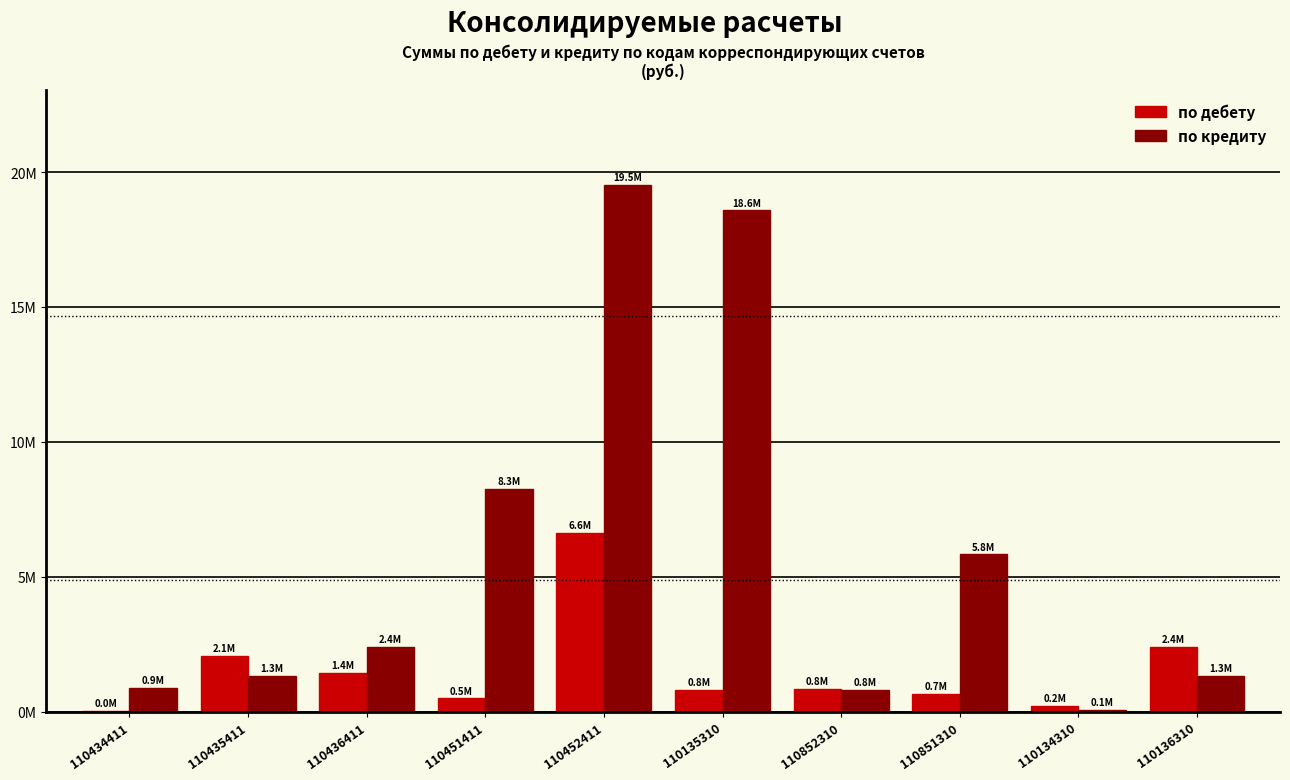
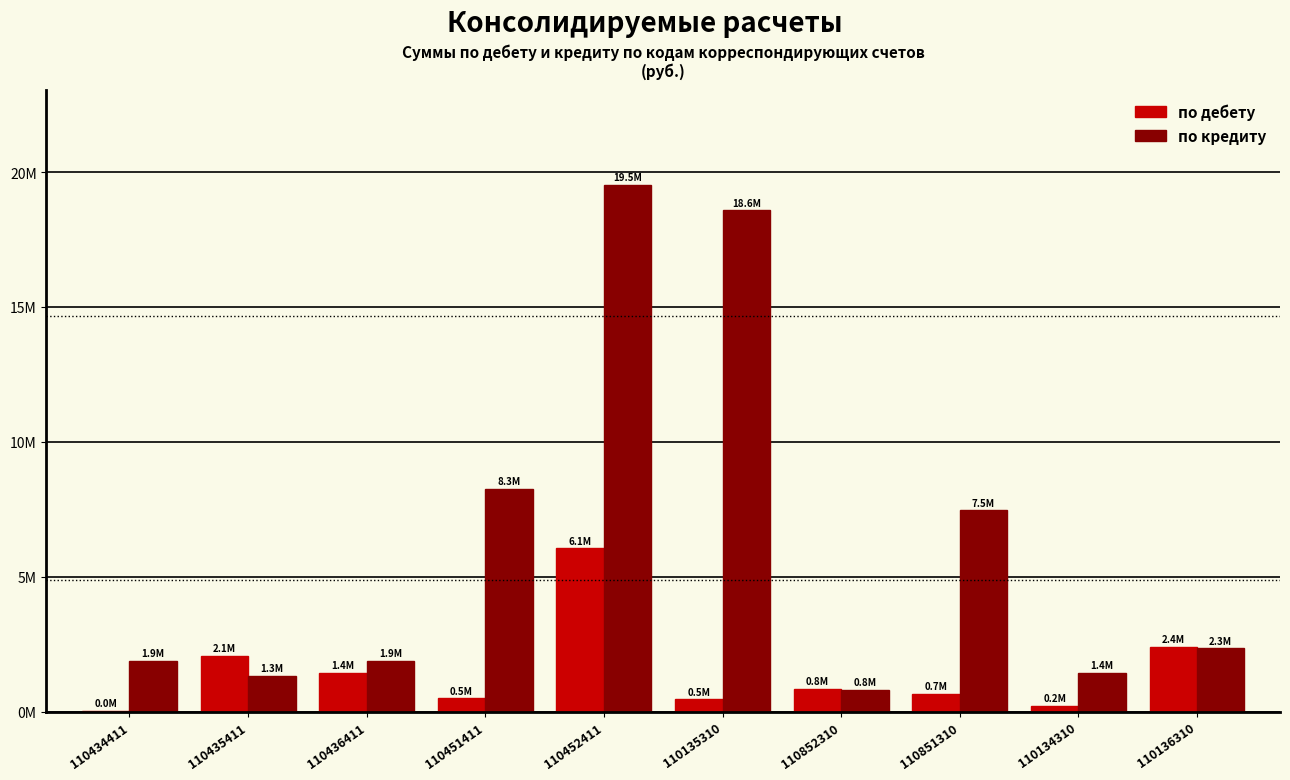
по кредиту, 110434411: 0.9M -> 1.9M
по кредиту, 110436411: 2.4M -> 1.9M
по дебету, 110452411: 6.6M -> 6.1M
по дебету, 110135310: 0.8M -> 0.5M
по кредиту, 110851310: 5.8M -> 7.5M
по кредиту, 110134310: 0.1M -> 1.4M
по кредиту, 110136310: 1.3M -> 2.3M
